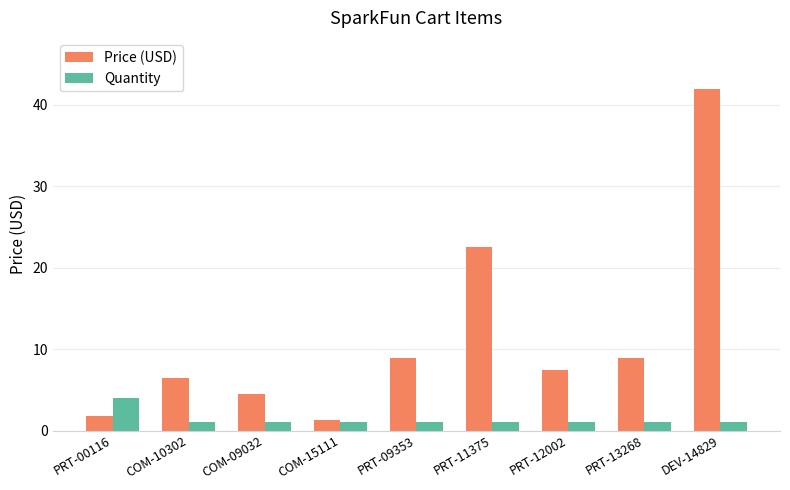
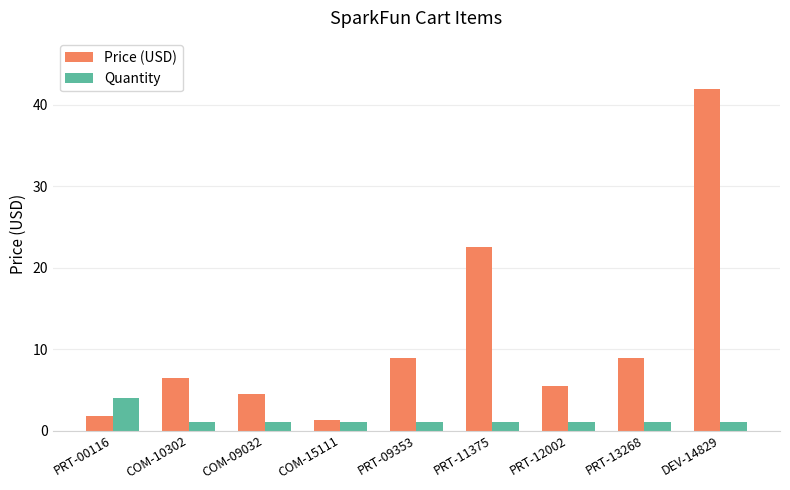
Price (USD), PRT-12002: 7 -> 6
